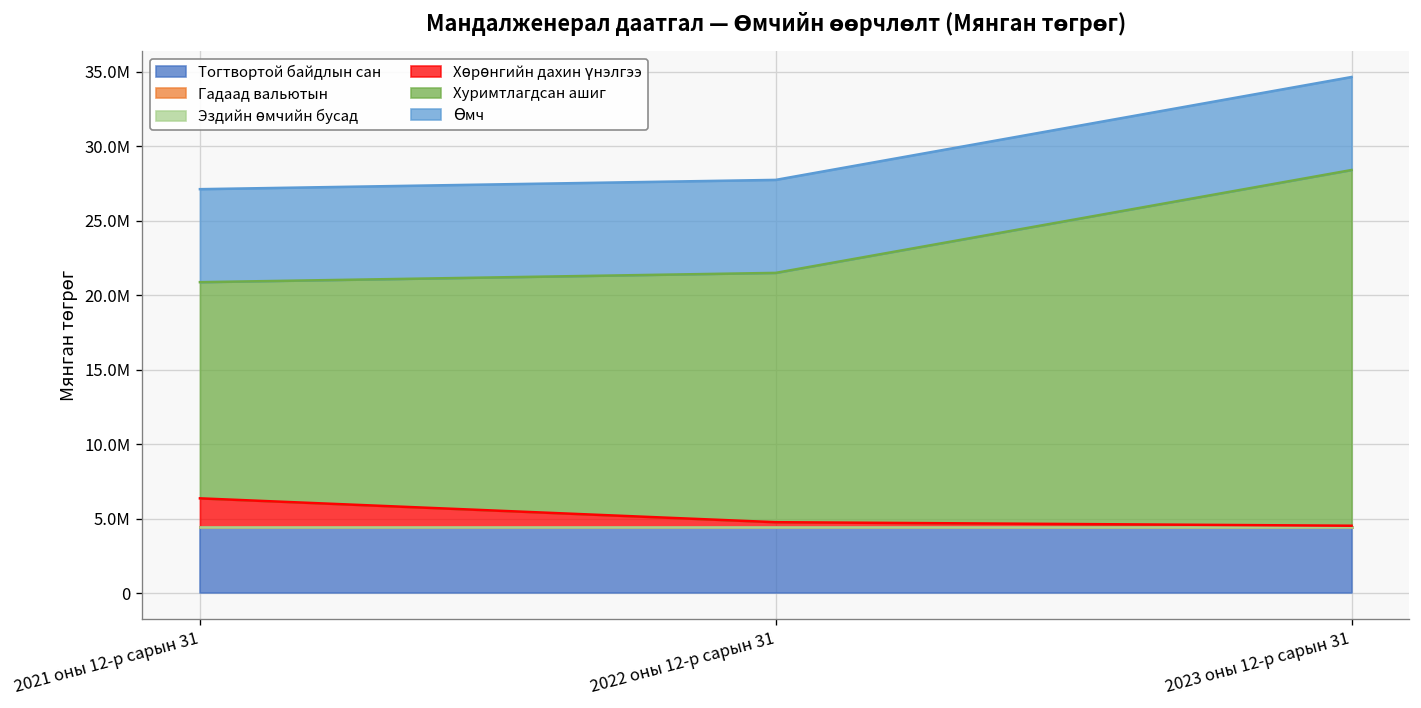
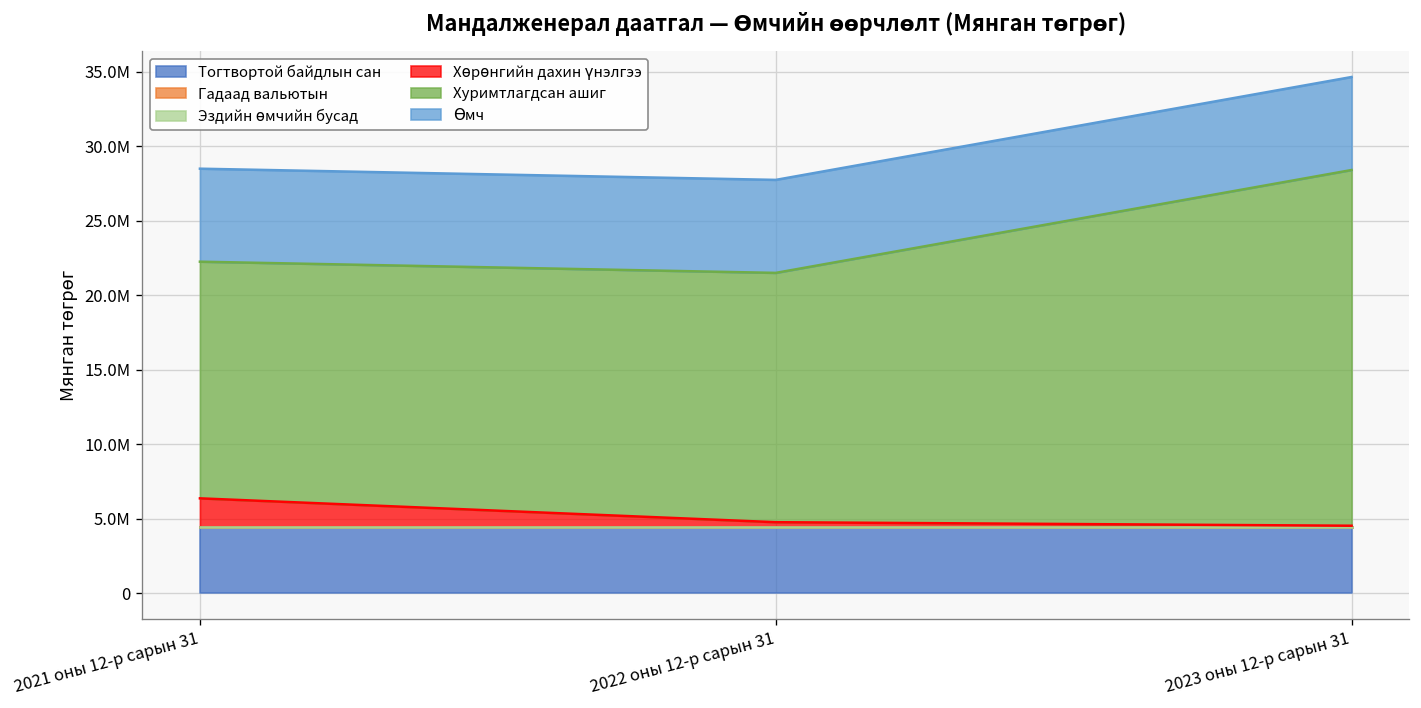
Хуримтлагдсан ашиг, 2021 оны 12-р сарын 31: 14500000 -> 15900000
